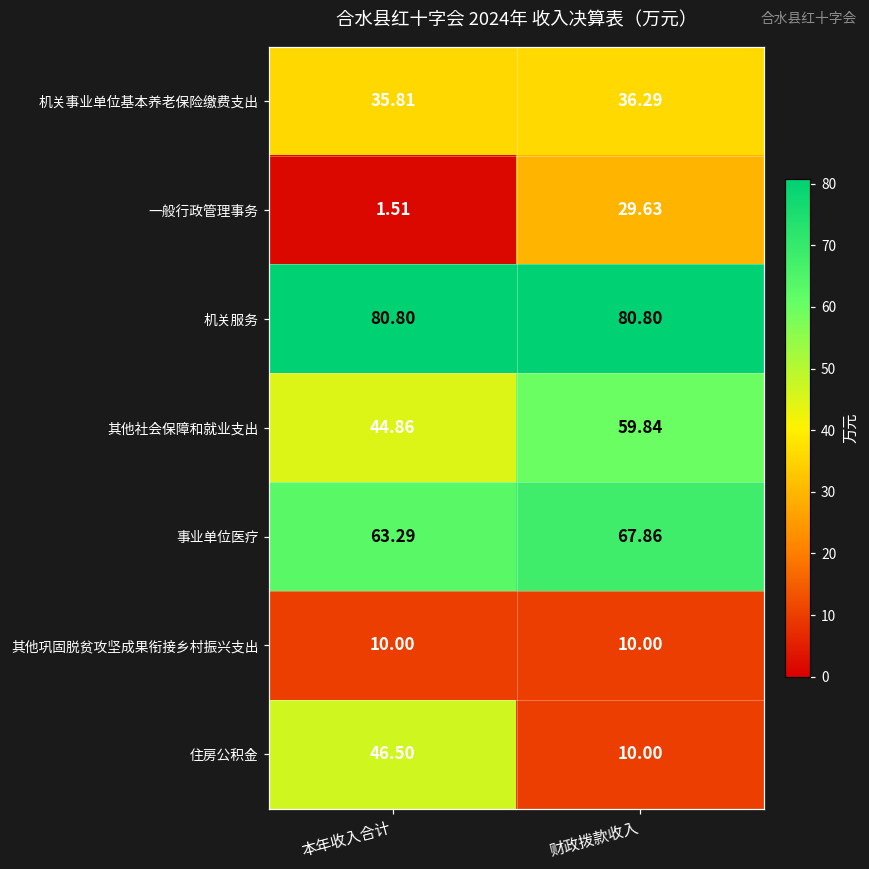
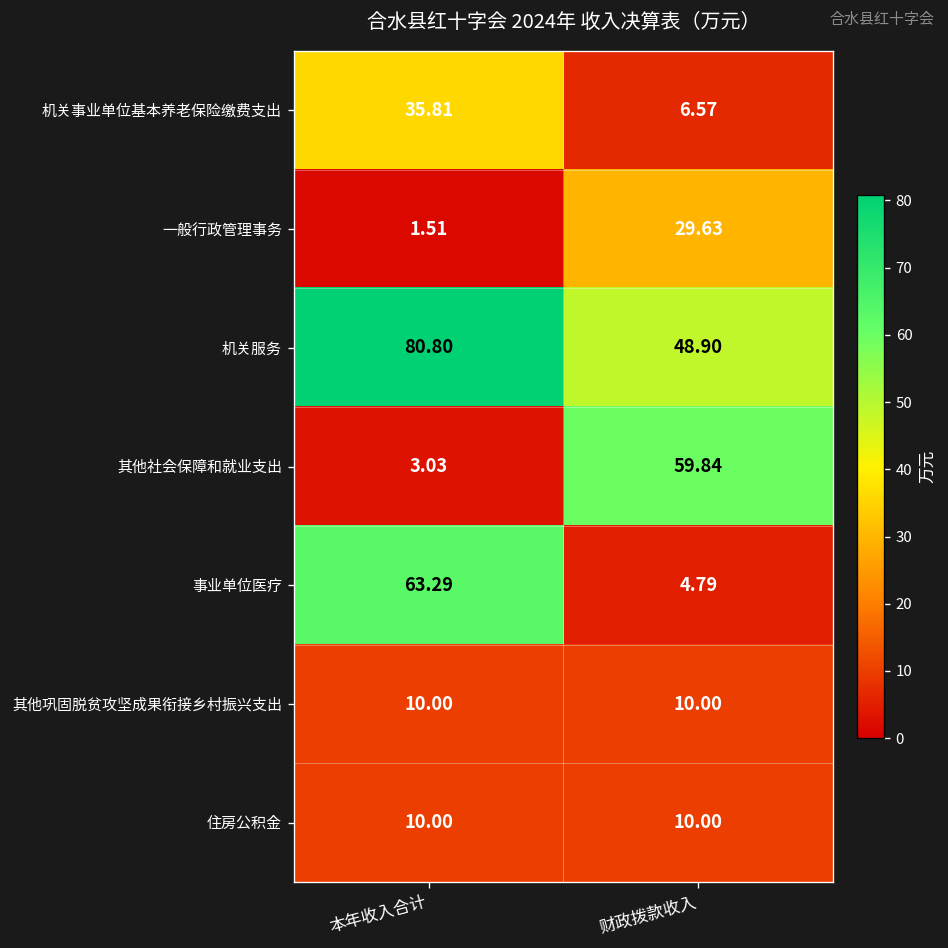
机关事业单位基本养老保险缴费支出, 财政拨款收入: 36.29 -> 6.57
机关服务, 财政拨款收入: 80.80 -> 48.90
其他社会保障和就业支出, 本年收入合计: 44.86 -> 3.03
事业单位医疗, 财政拨款收入: 67.86 -> 4.79
住房公积金, 本年收入合计: 46.50 -> 10.00
